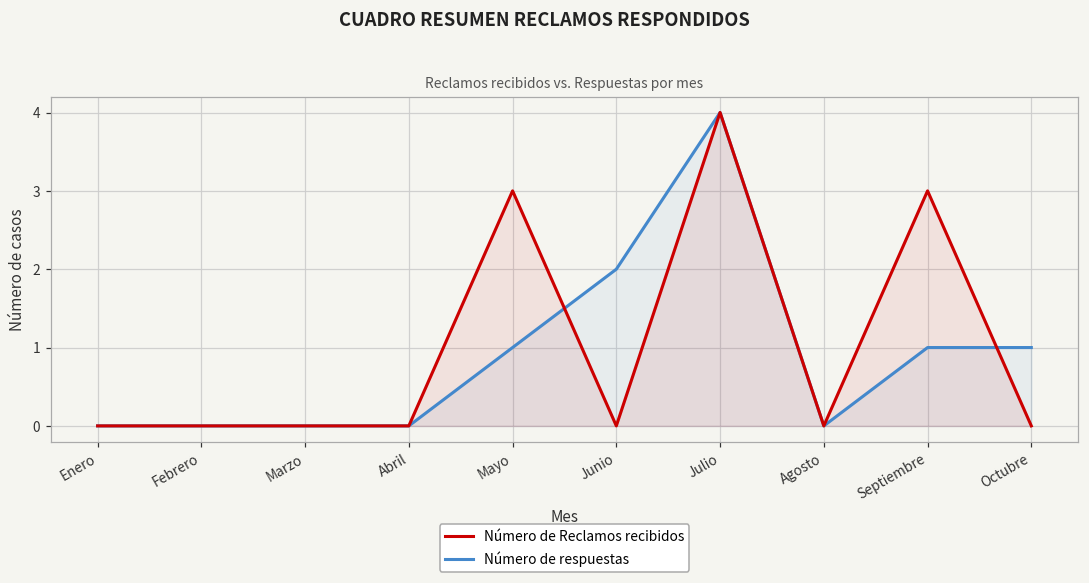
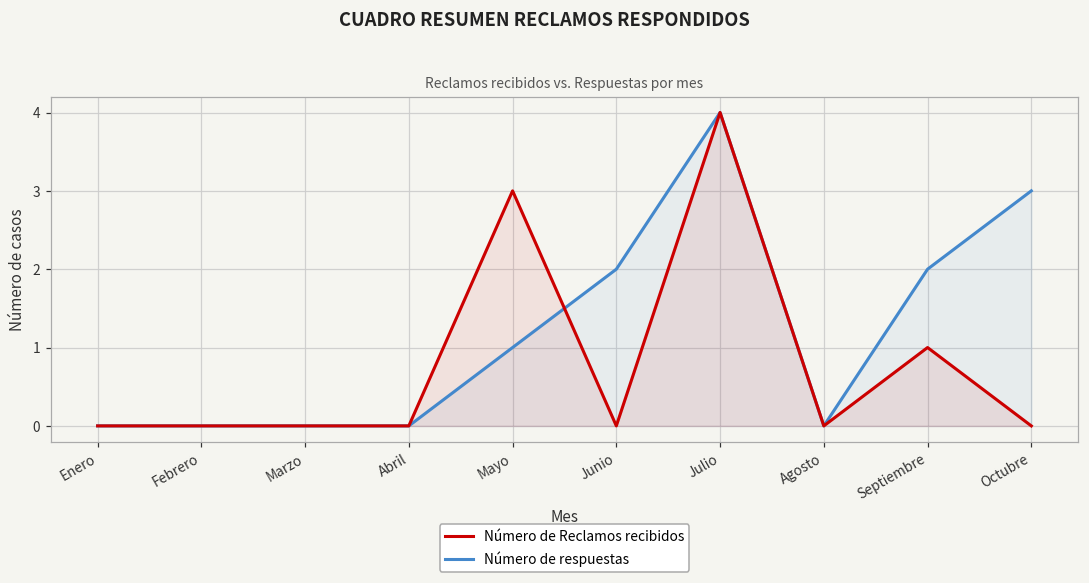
Número de Reclamos recibidos, Septiembre: 3 -> 1
Número de respuestas, Septiembre: 1 -> 2
Número de respuestas, Octubre: 1 -> 3
